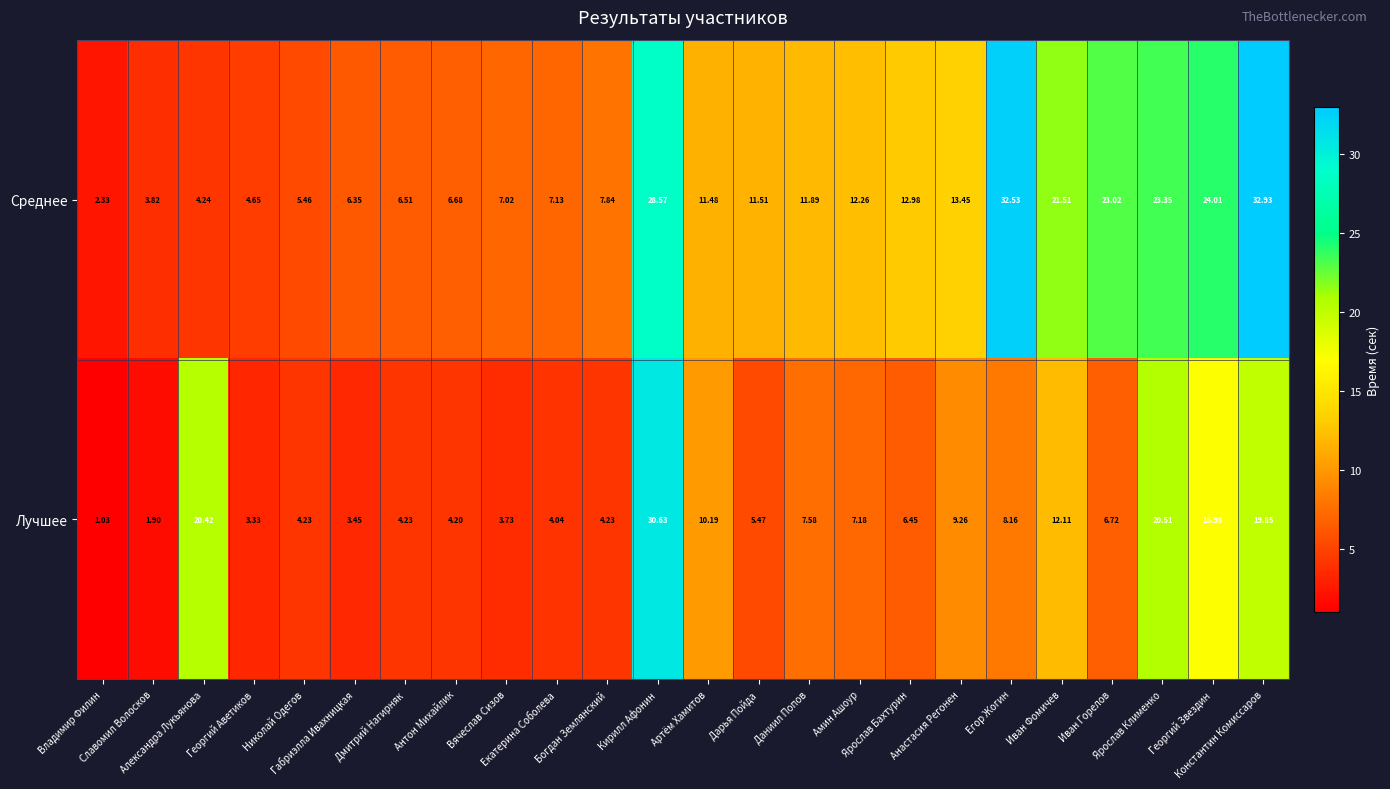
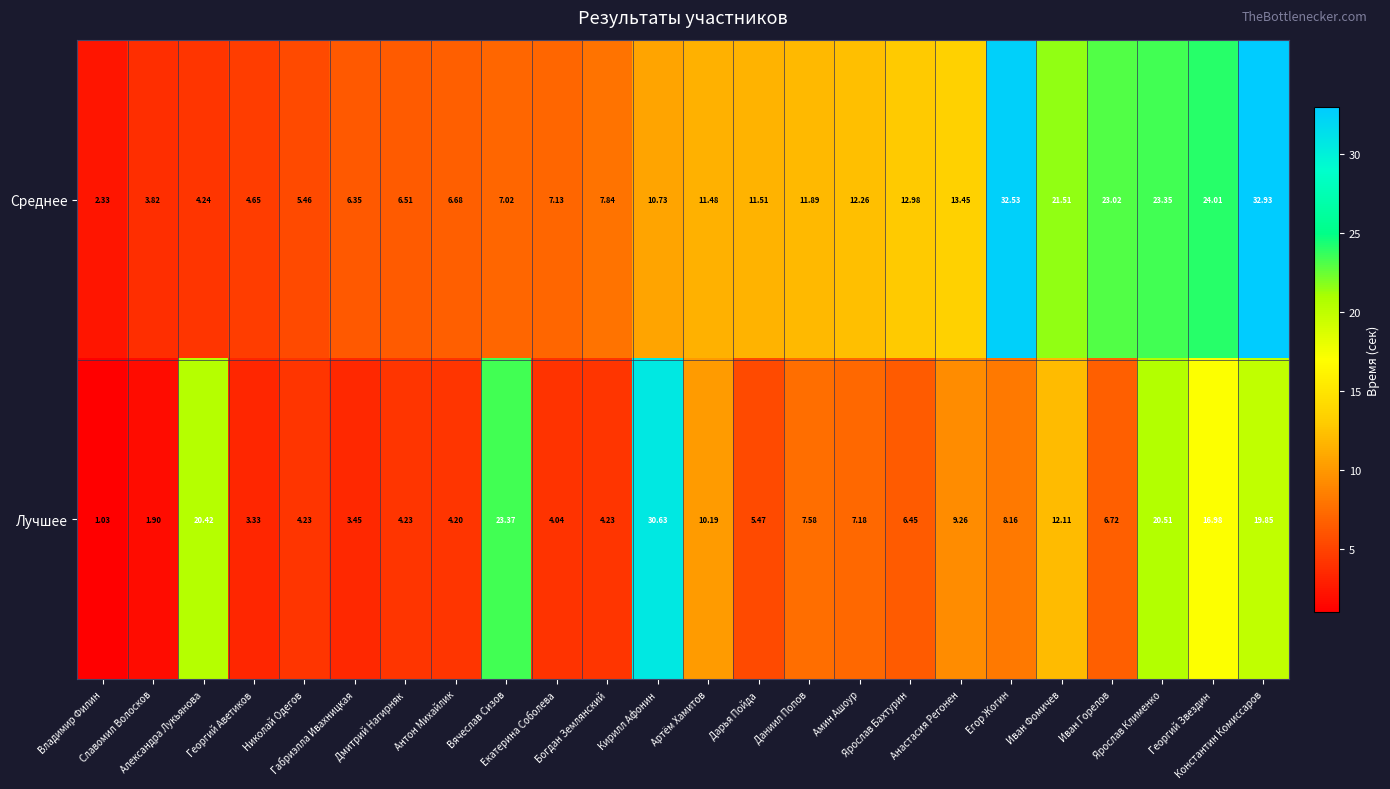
Среднее, Кирилл Афонин: 28.57 -> 10.73
Лучшее, Вячеслав Сизов: 3.73 -> 23.37
